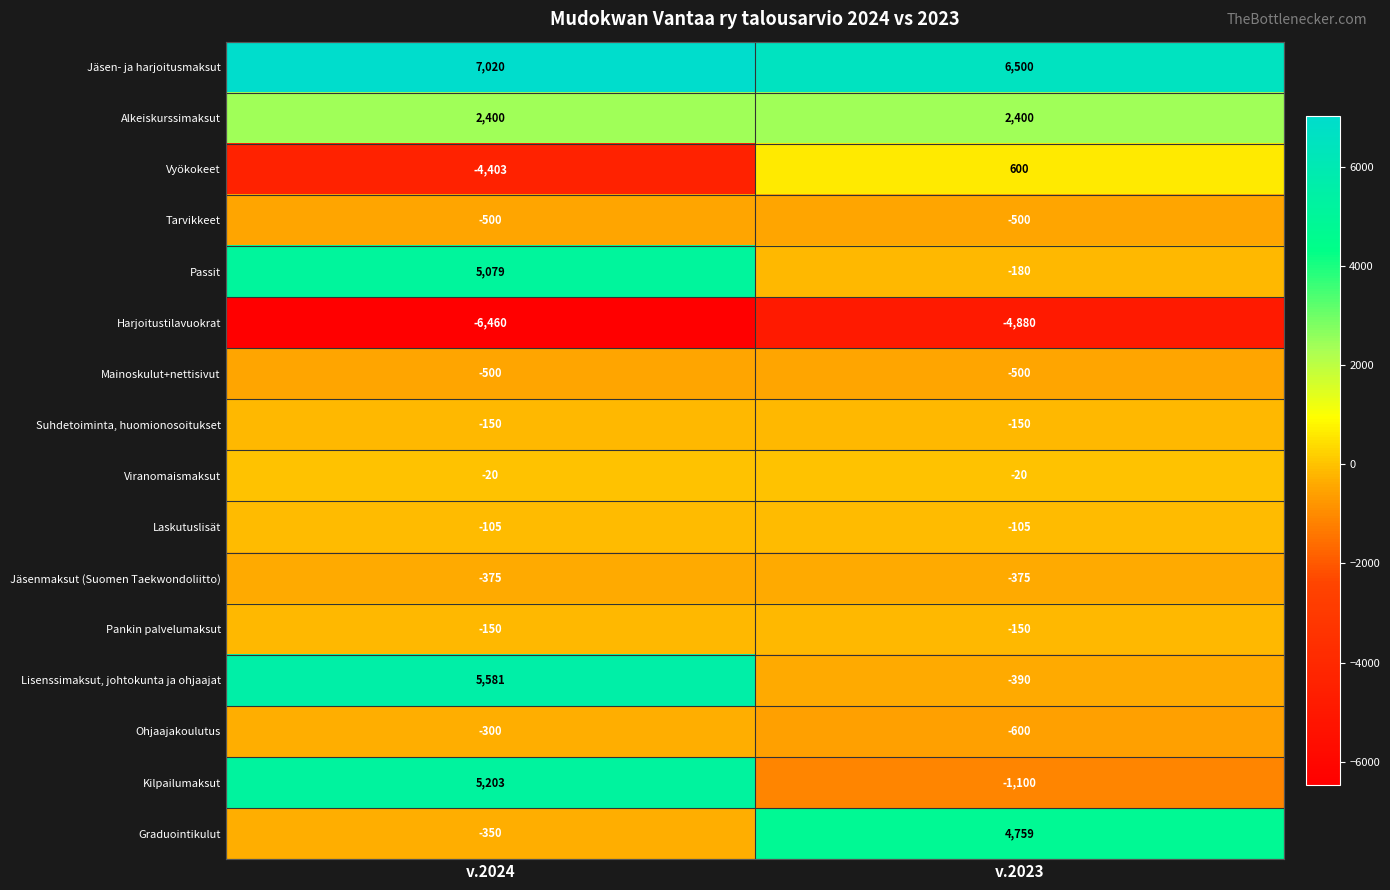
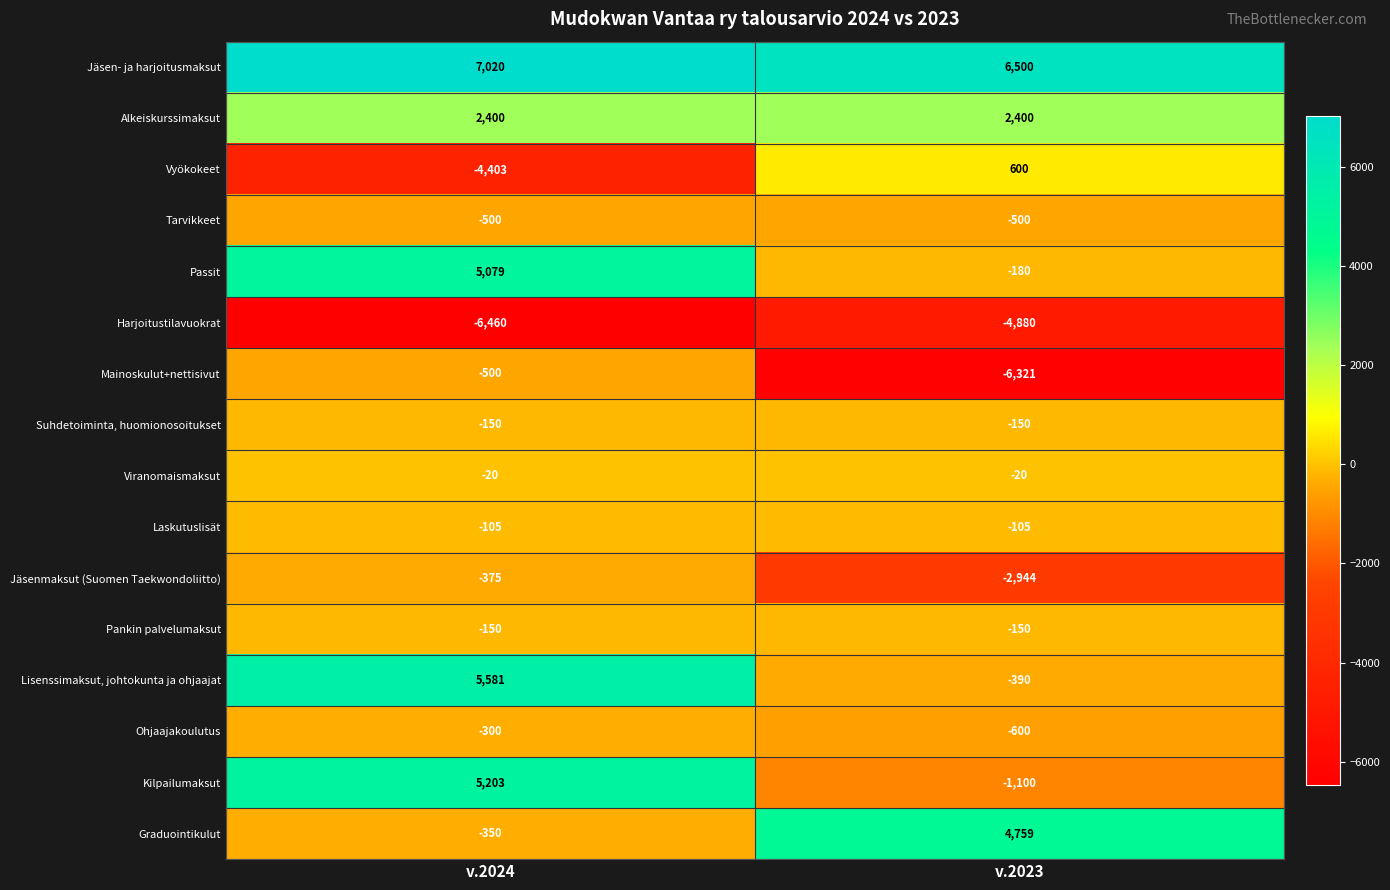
Mainoskulut+nettisivut, v.2023: -500 -> -6,321
Jäsenmaksut (Suomen Taekwondoliitto), v.2023: -375 -> -2,944
